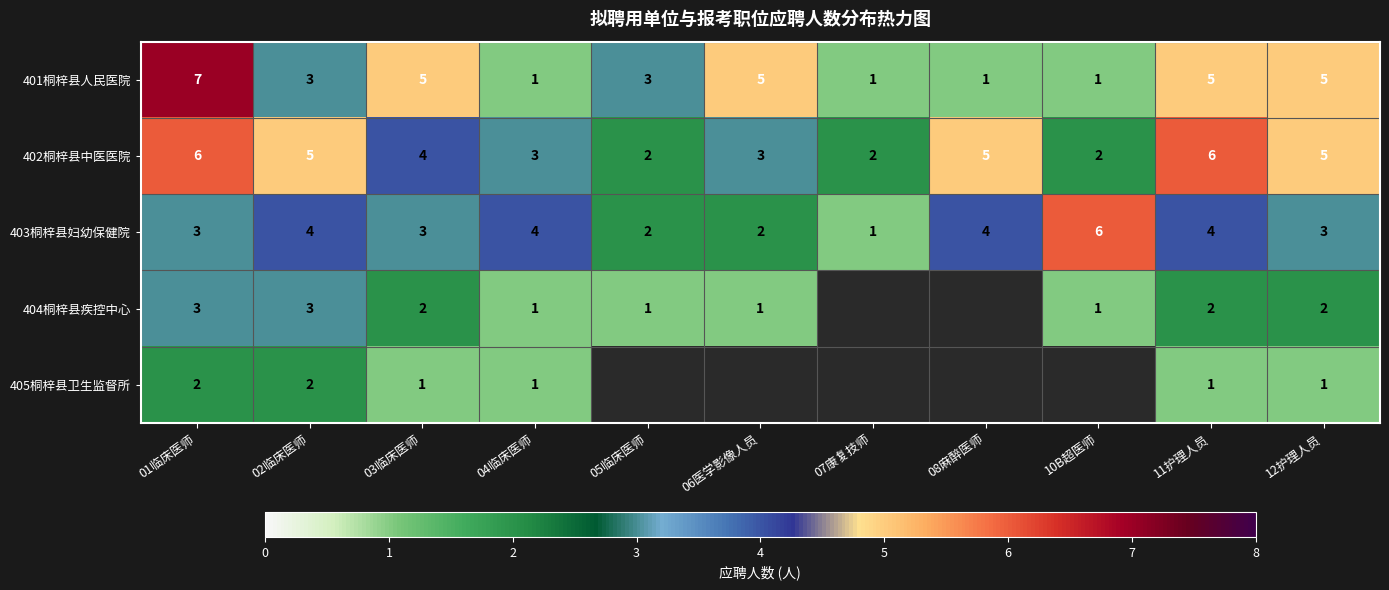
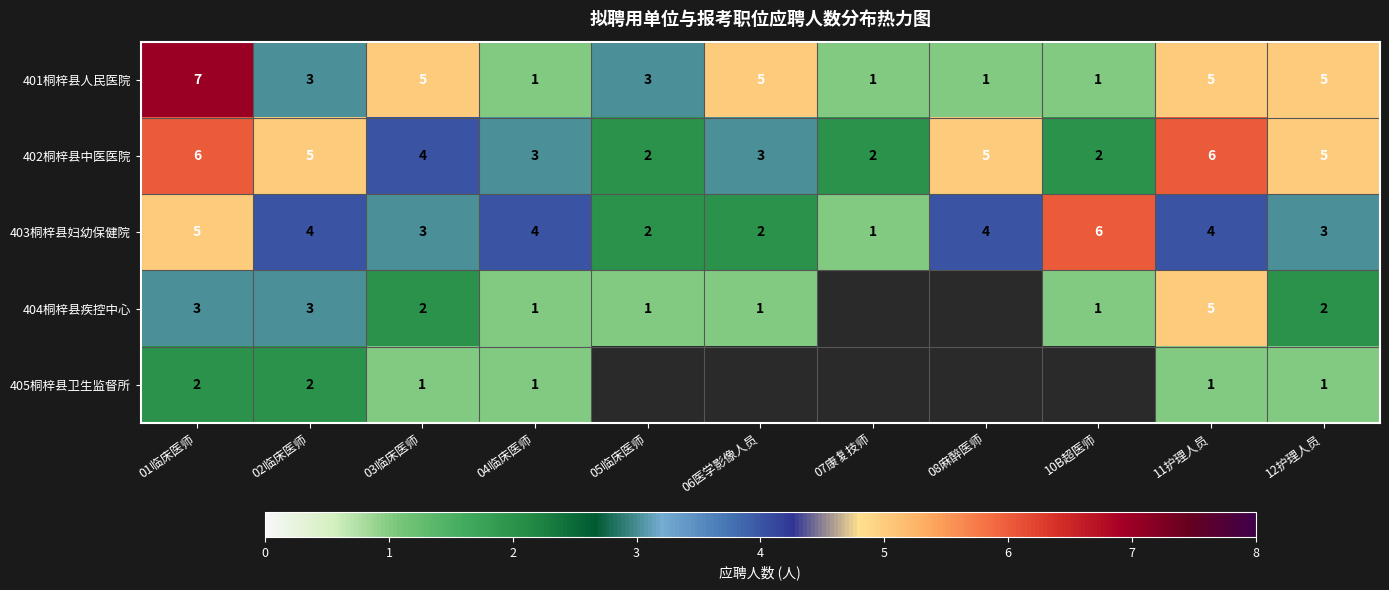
403桐梓县妇幼保健院, 01临床医师: 3 -> 5
404桐梓县疾控中心, 11护理人员: 2 -> 5
